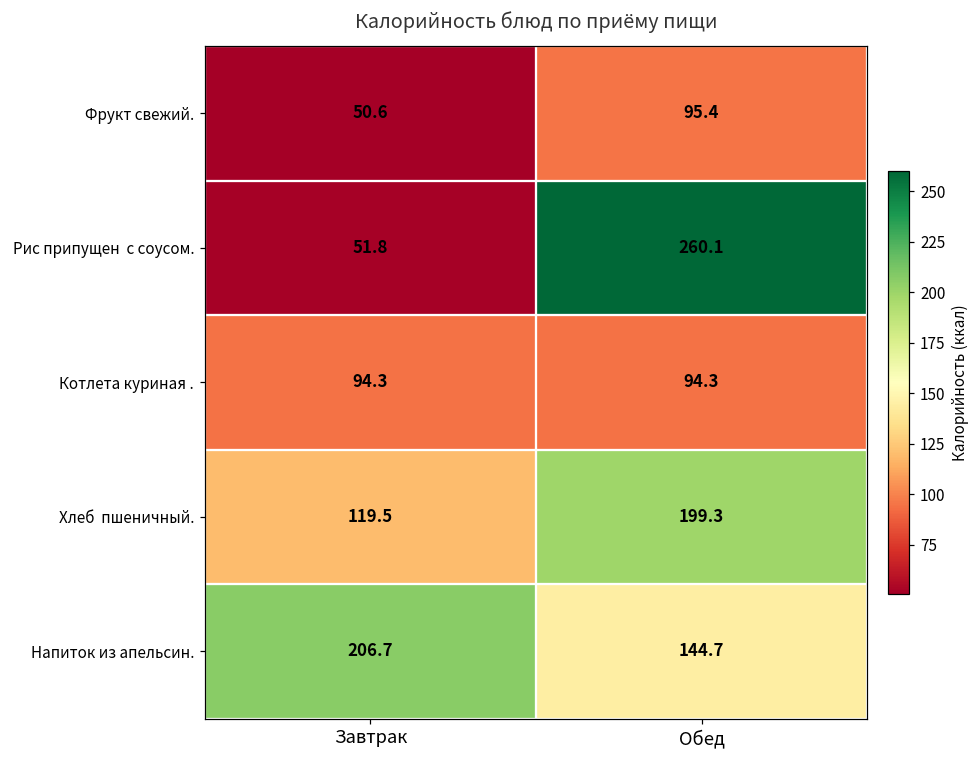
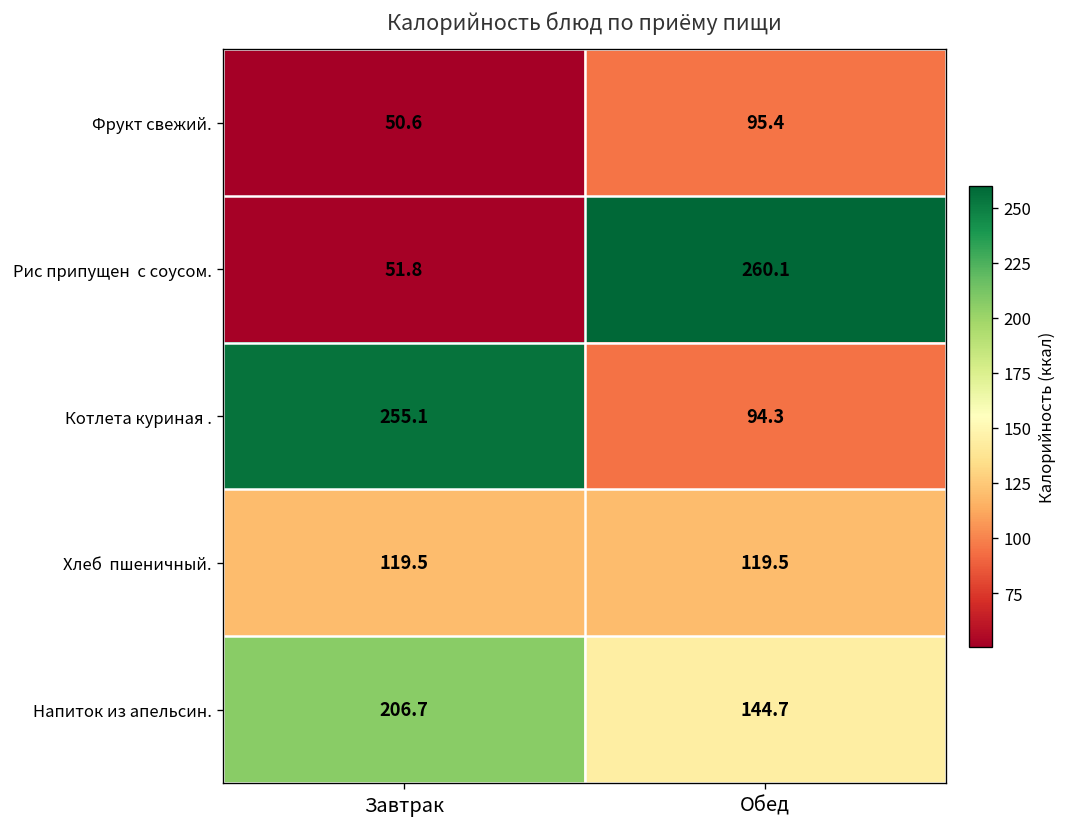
Котлета куриная ., Завтрак: 94.3 -> 255.1
Хлеб пшеничный., Обед: 199.3 -> 119.5
